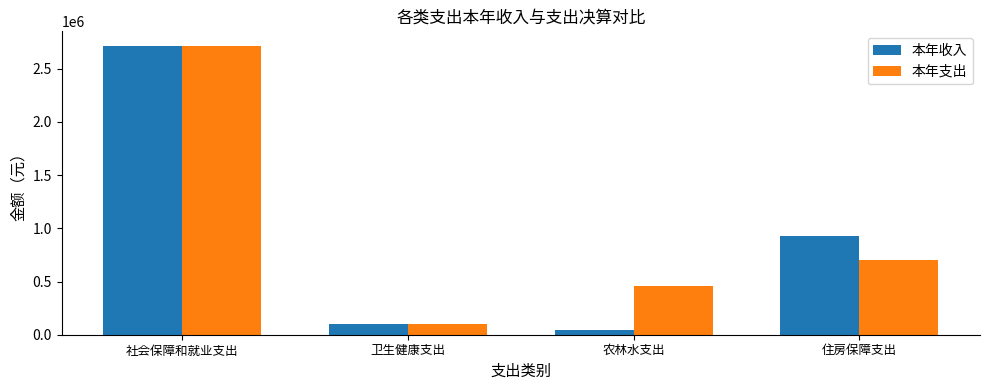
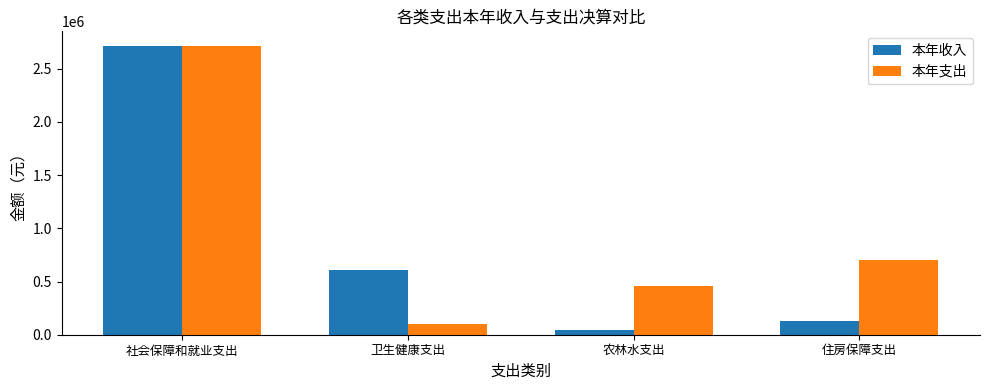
本年收入, 卫生健康支出: 100000 -> 610000
本年收入, 住房保障支出: 930000 -> 130000
